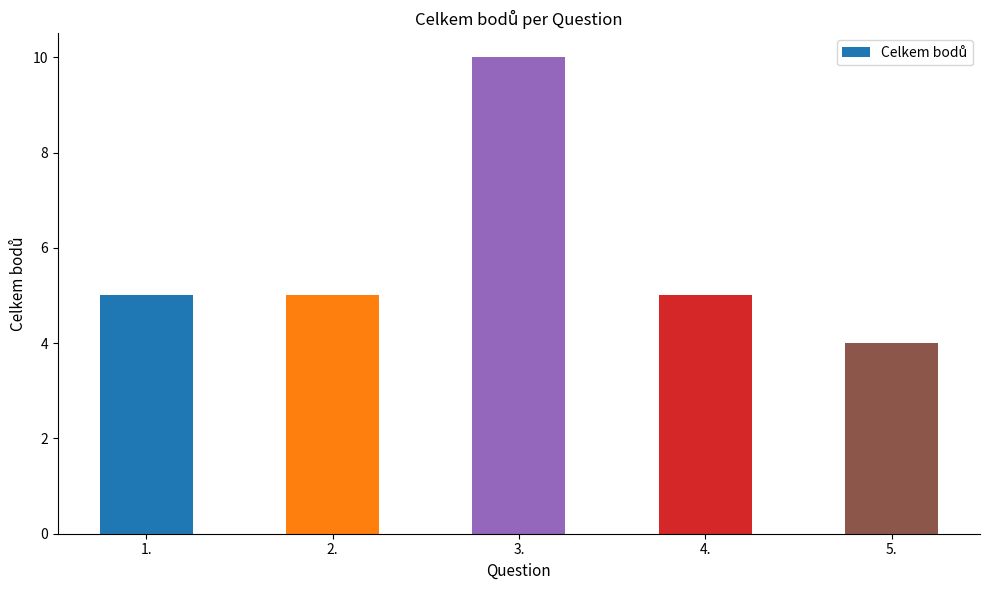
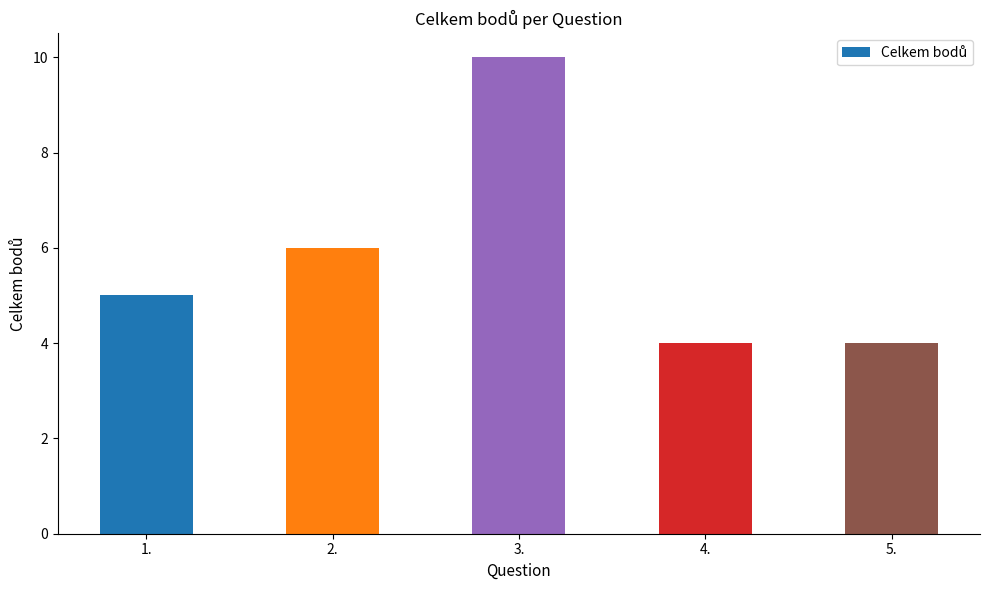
2.: 5 -> 6
4.: 5 -> 4
